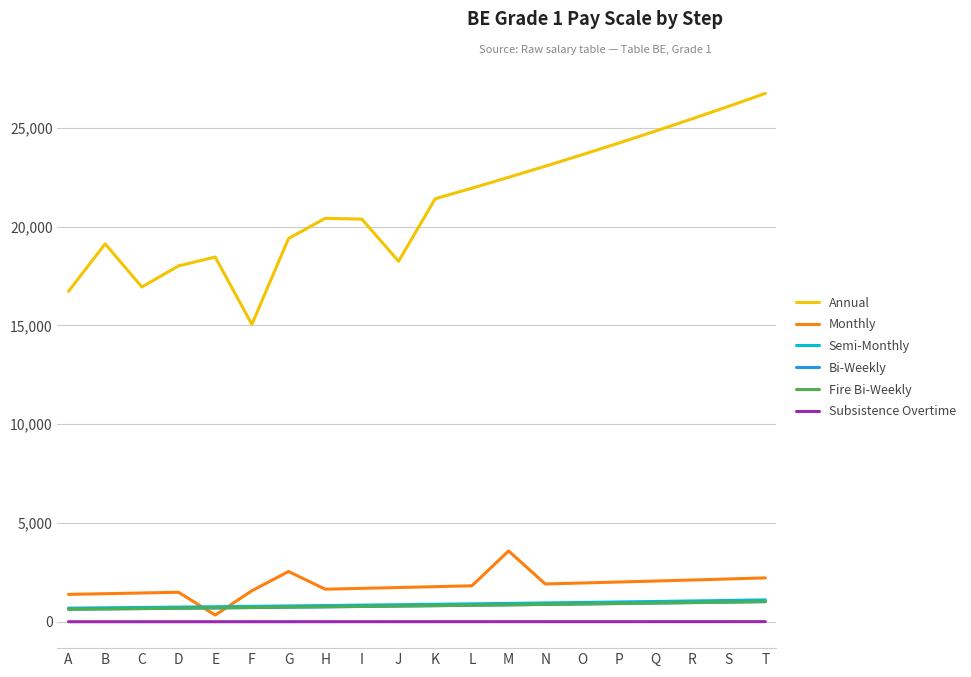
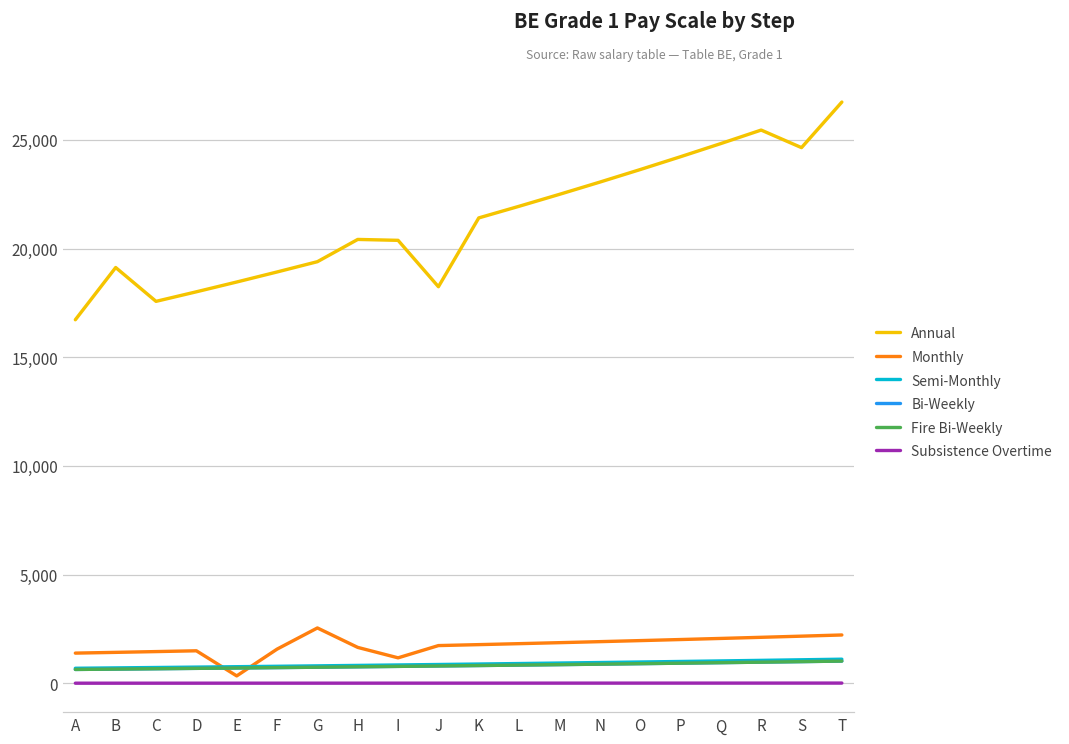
Annual, C: 16,900 -> 17,600
Annual, F: 15,100 -> 18,900
Monthly, I: 1,700 -> 1,200
Monthly, M: 3,600 -> 1,900
Annual, S: 26,100 -> 24,600
